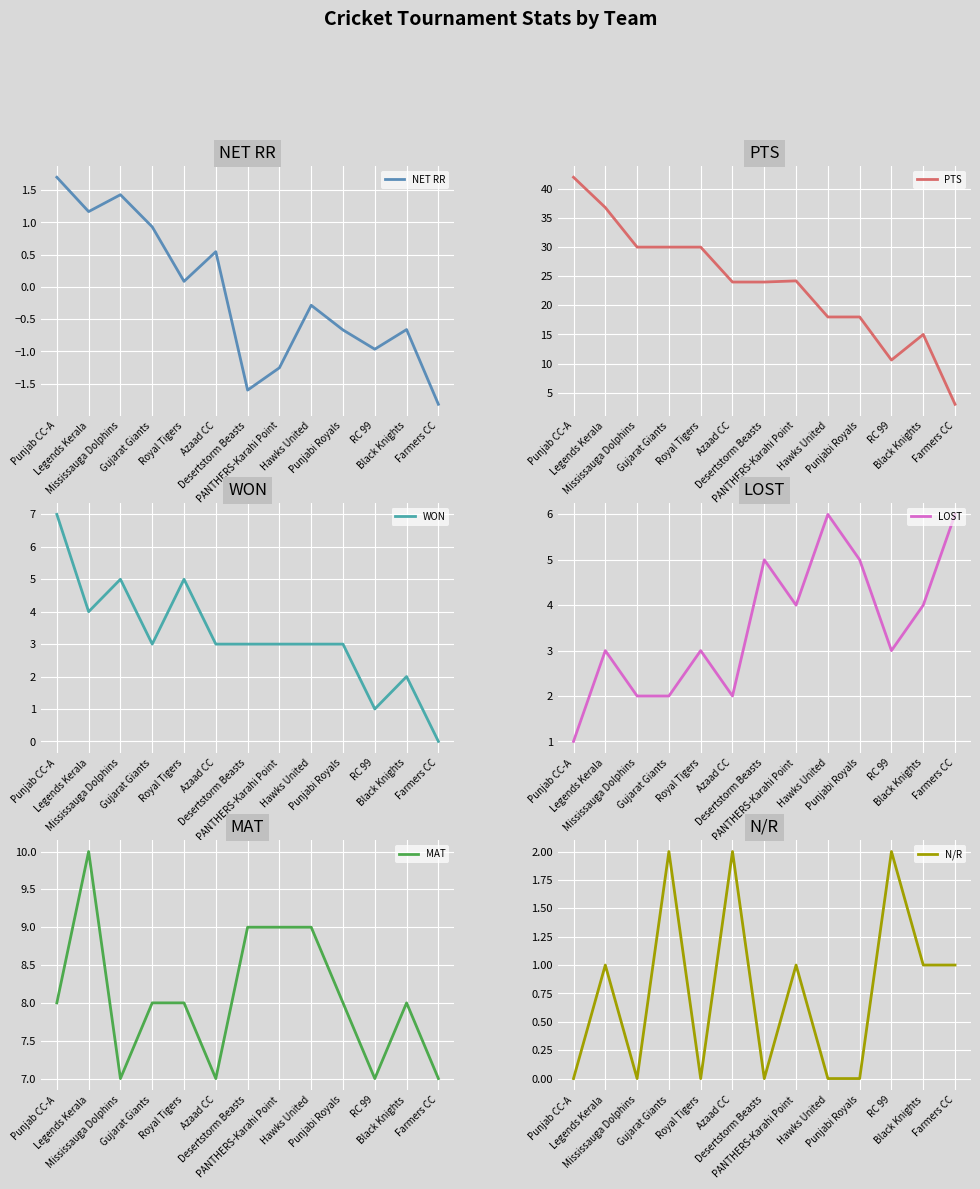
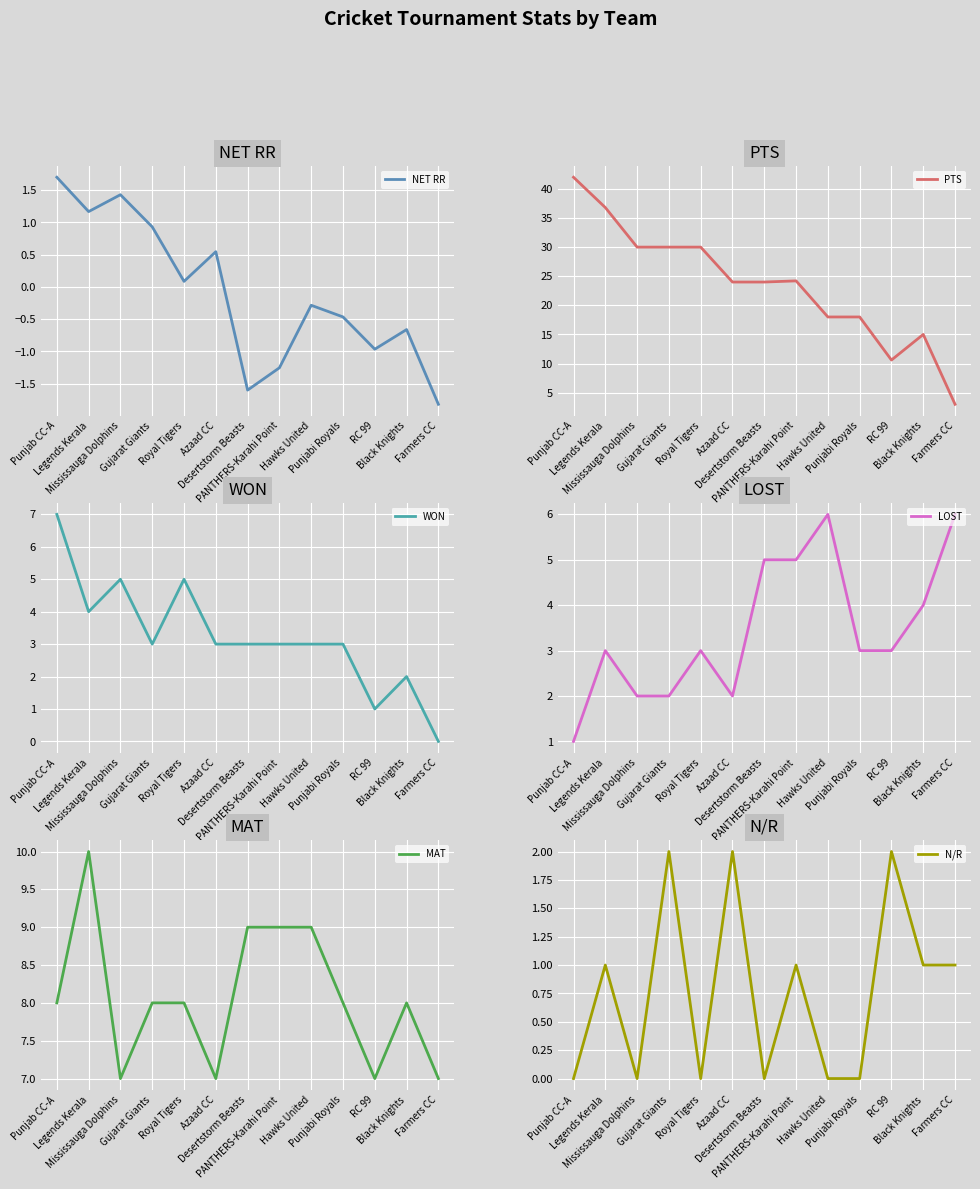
NET RR, Punjabi Royals: -0.7 -> -0.5
LOST, PANTHERS-Karahi Point: 4 -> 5
LOST, Punjabi Royals: 5 -> 3
